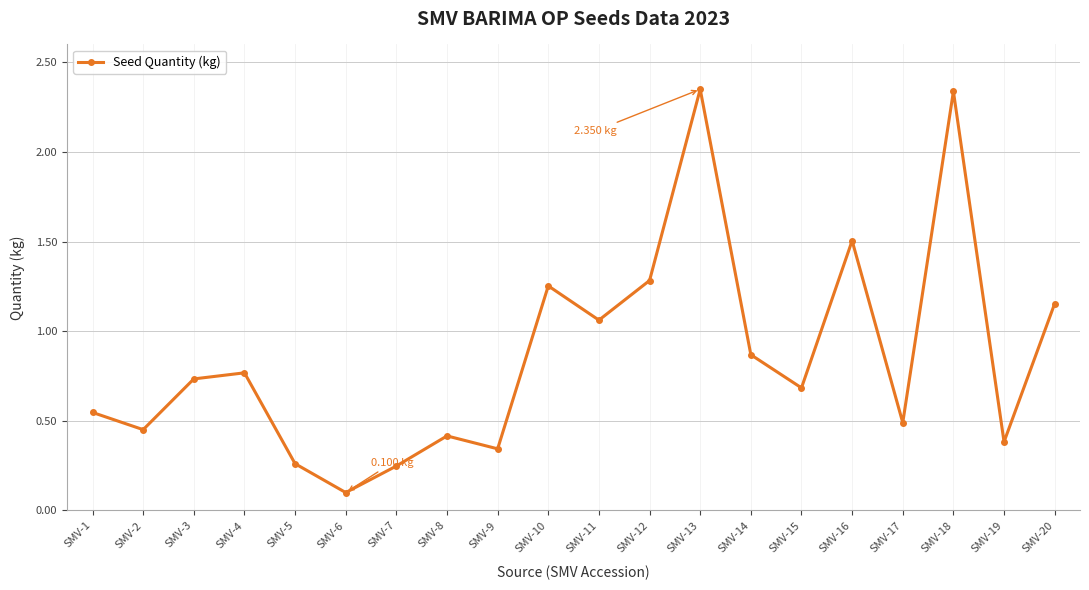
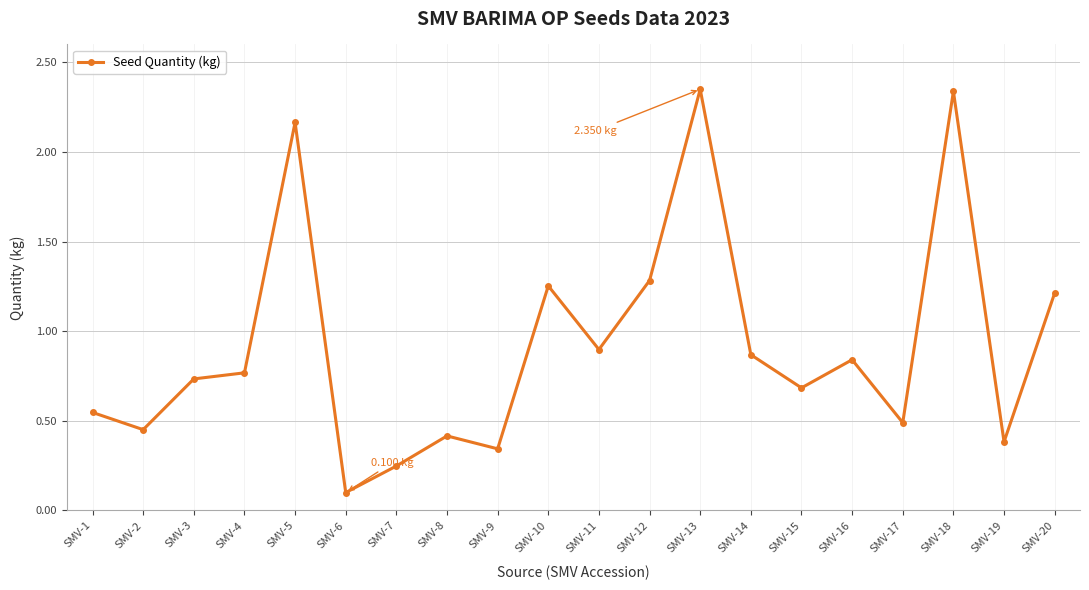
SMV-5: 0.26 -> 2.17
SMV-11: 1.06 -> 0.90
SMV-16: 1.51 -> 0.84
SMV-20: 1.15 -> 1.21
